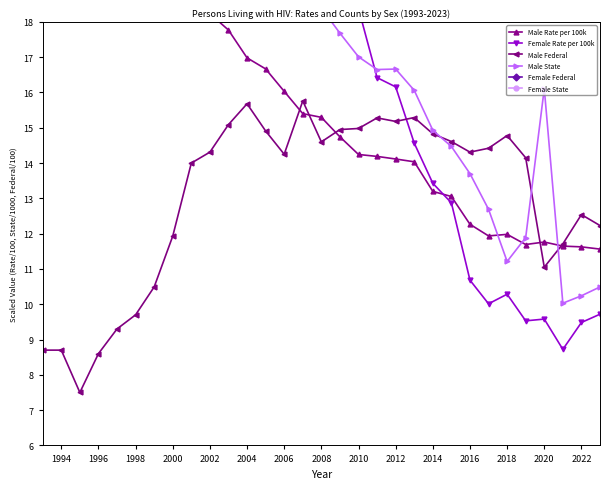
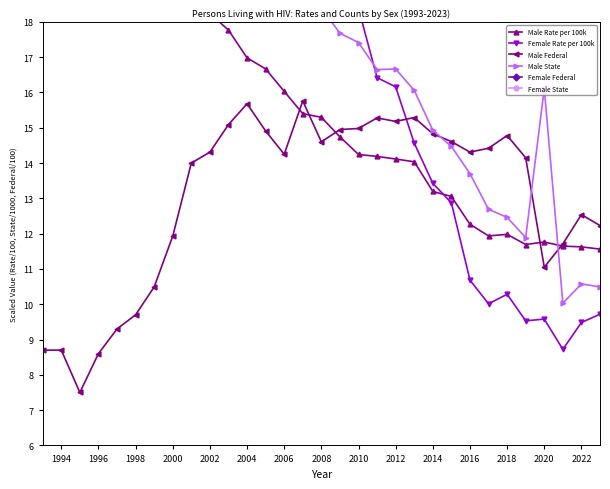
Male State, 2010: 17.0 -> 17.4
Male State, 2018: 11.2 -> 12.5
Male State, 2022: 10.2 -> 10.6
